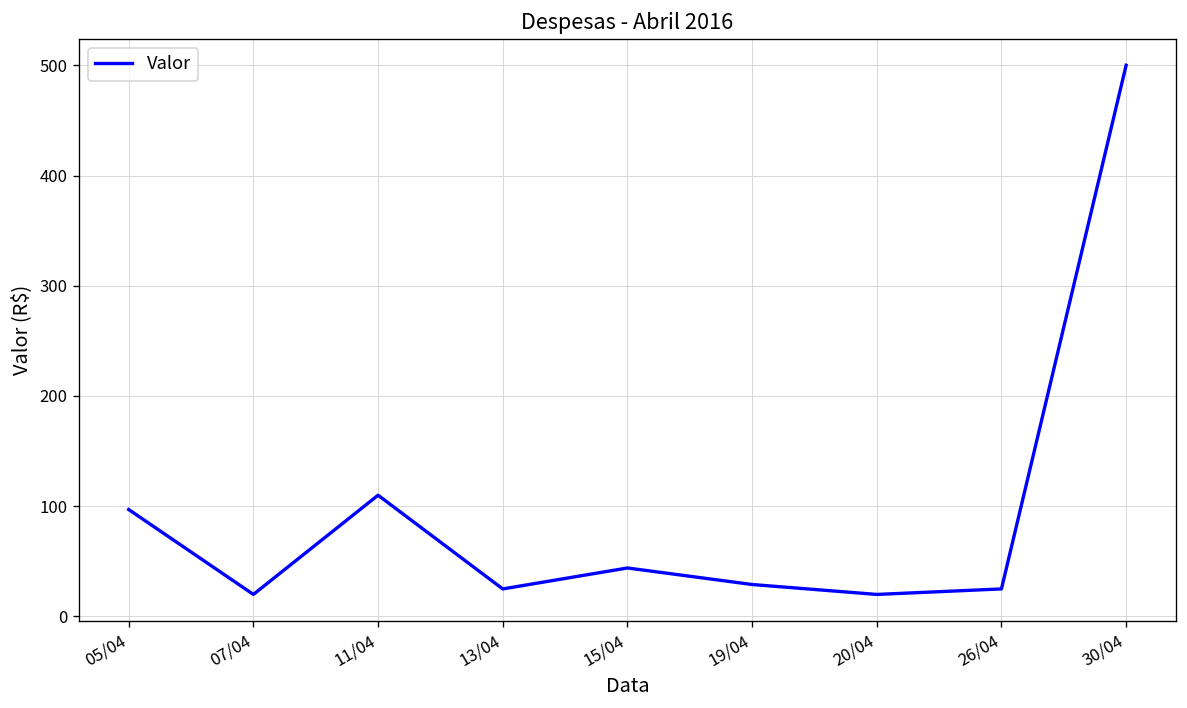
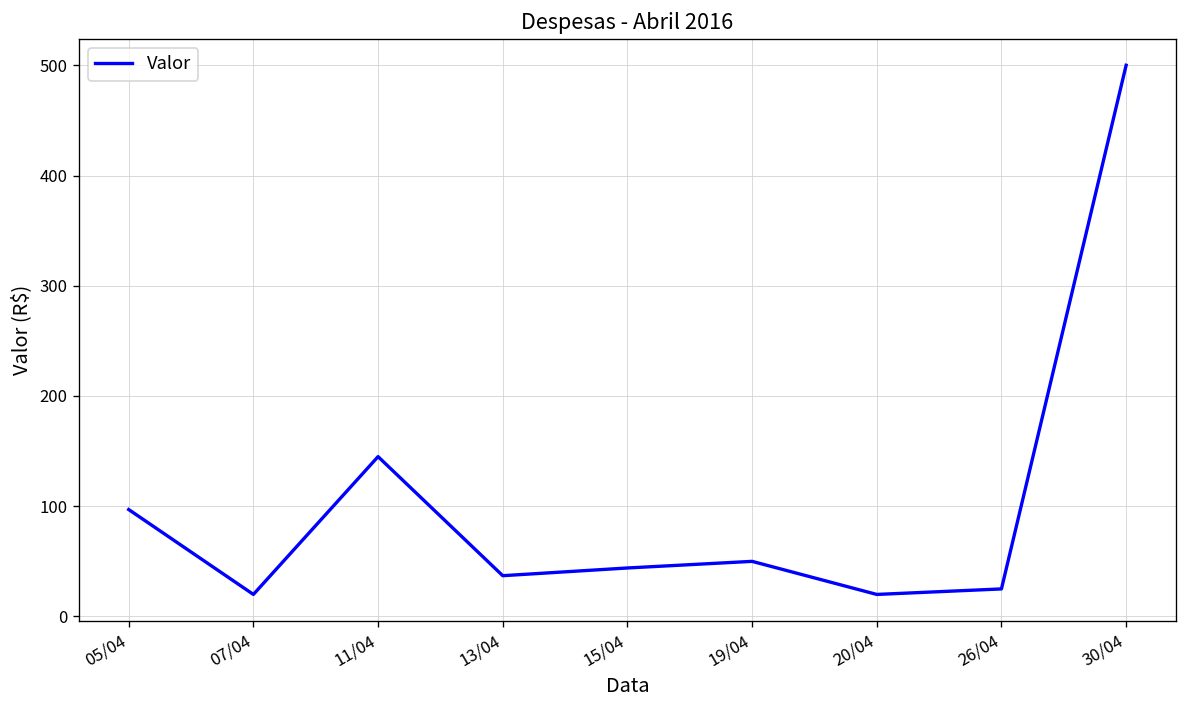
11/04: 110 -> 150
13/04: 30 -> 40
19/04: 30 -> 50
